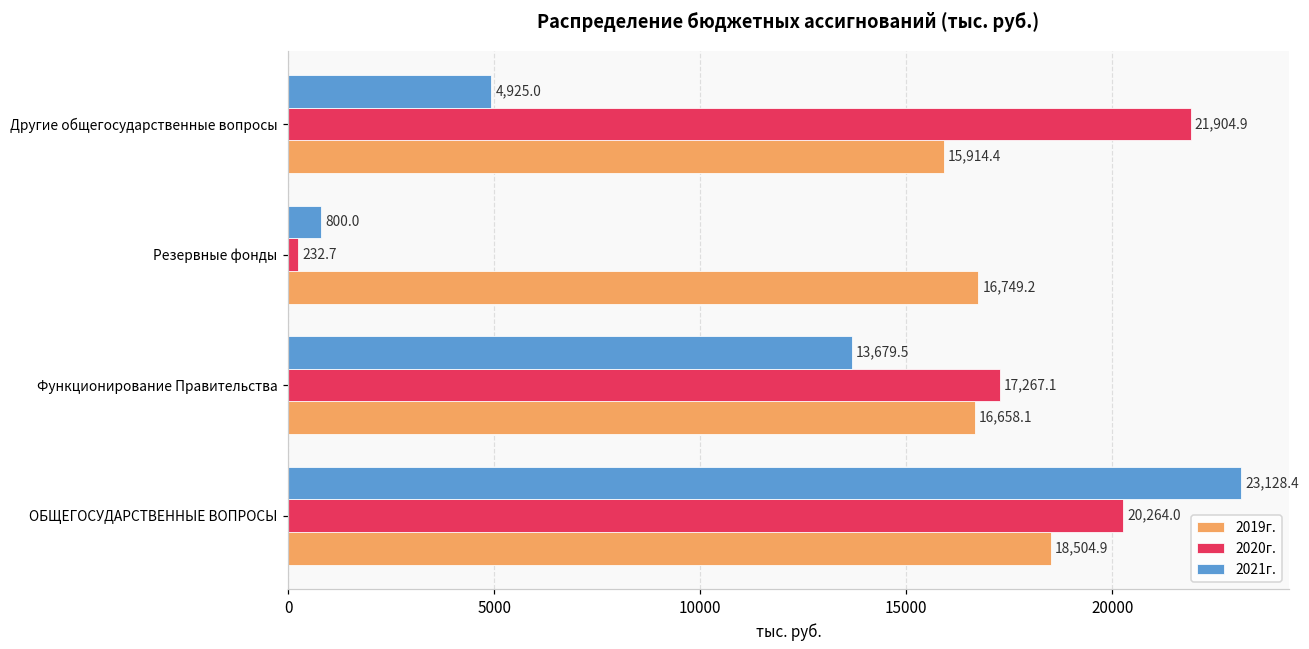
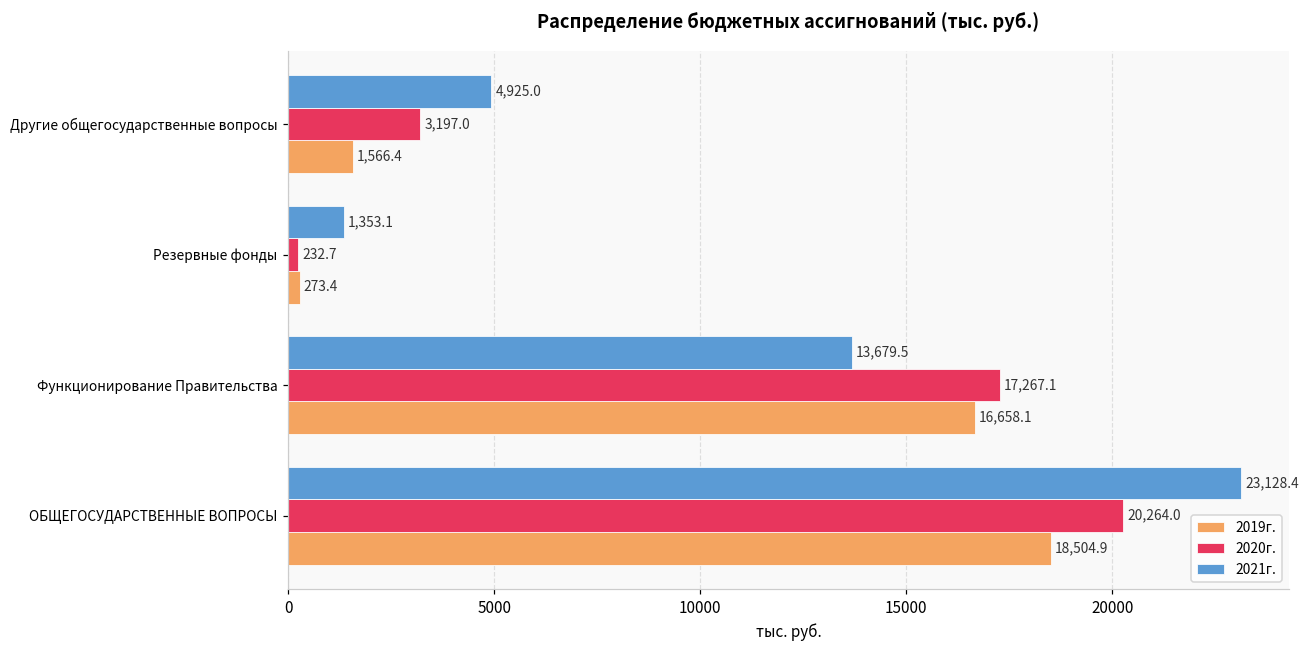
2020г., Другие общегосударственные вопросы: 21,904.9 -> 3,197.0
2019г., Другие общегосударственные вопросы: 15,914.4 -> 1,566.4
2021г., Резервные фонды: 800.0 -> 1,353.1
2019г., Резервные фонды: 16,749.2 -> 273.4
